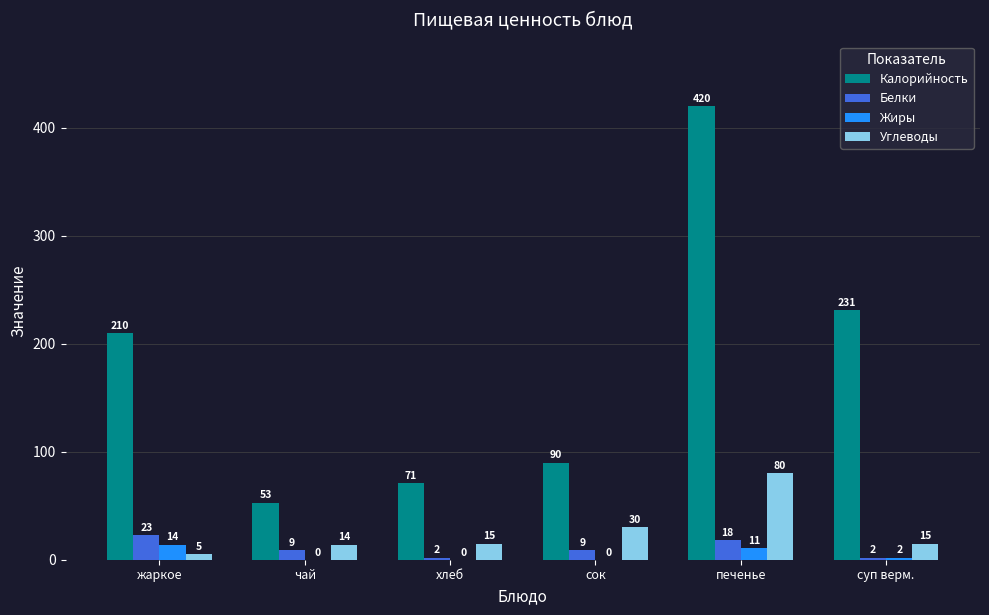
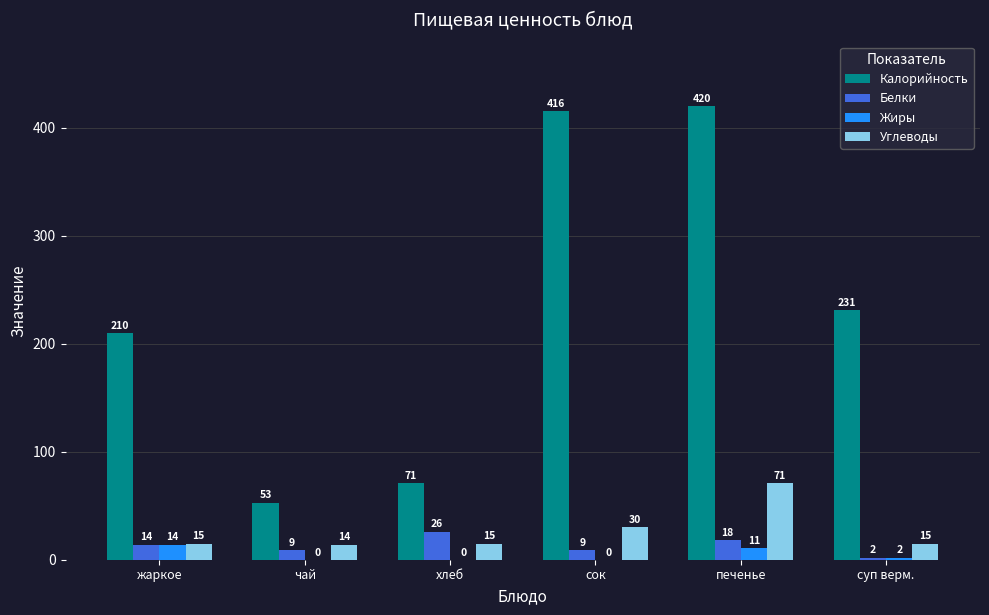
Белки, жаркое: 23 -> 14
Углеводы, жаркое: 5 -> 15
Белки, хлеб: 2 -> 26
Калорийность, сок: 90 -> 416
Углеводы, печенье: 80 -> 71
